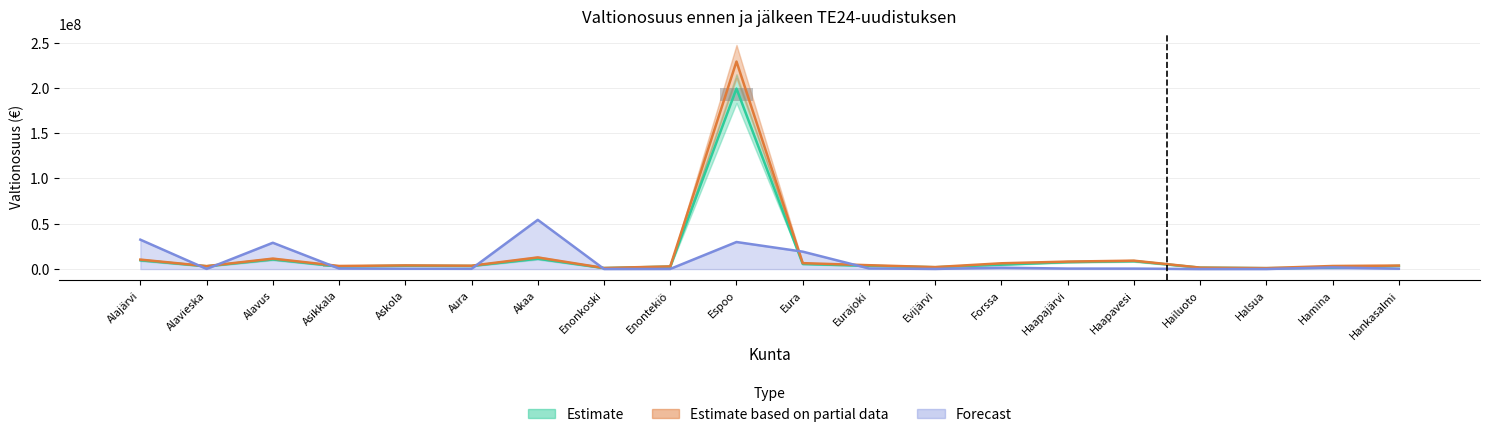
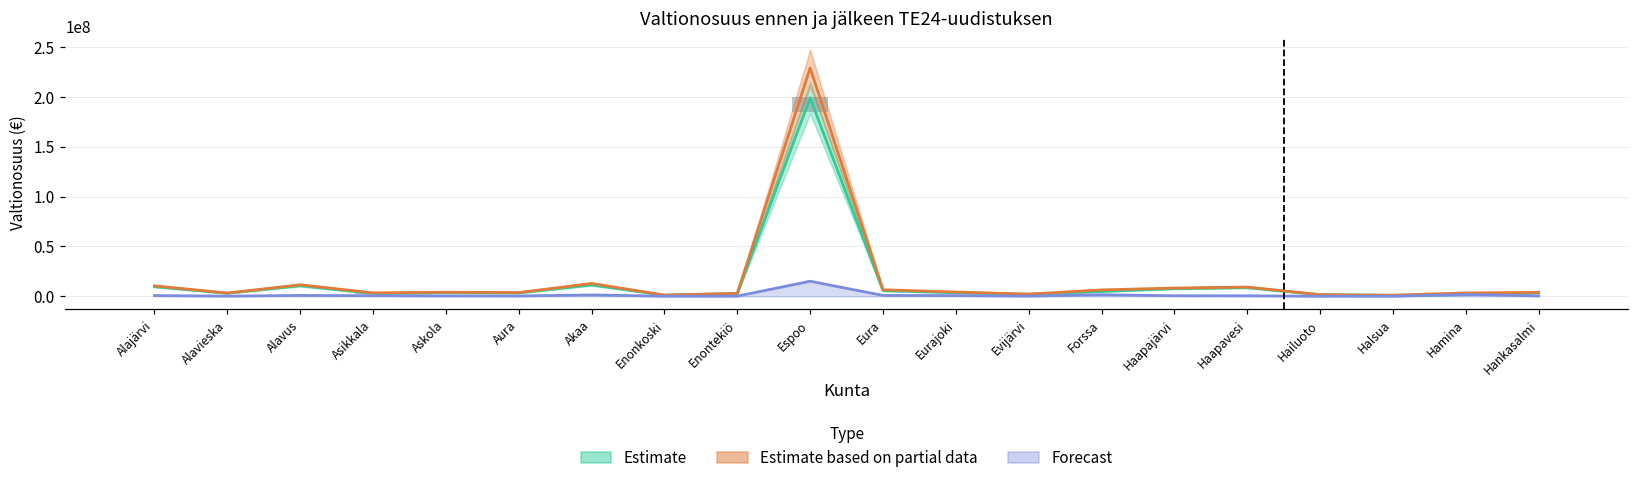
Forecast, Alajärvi: 30000000 -> 0
Forecast, Alavus: 30000000 -> 0
Forecast, Akaa: 50000000 -> 0
Forecast, Espoo: 30000000 -> 20000000
Forecast, Eura: 20000000 -> 0
